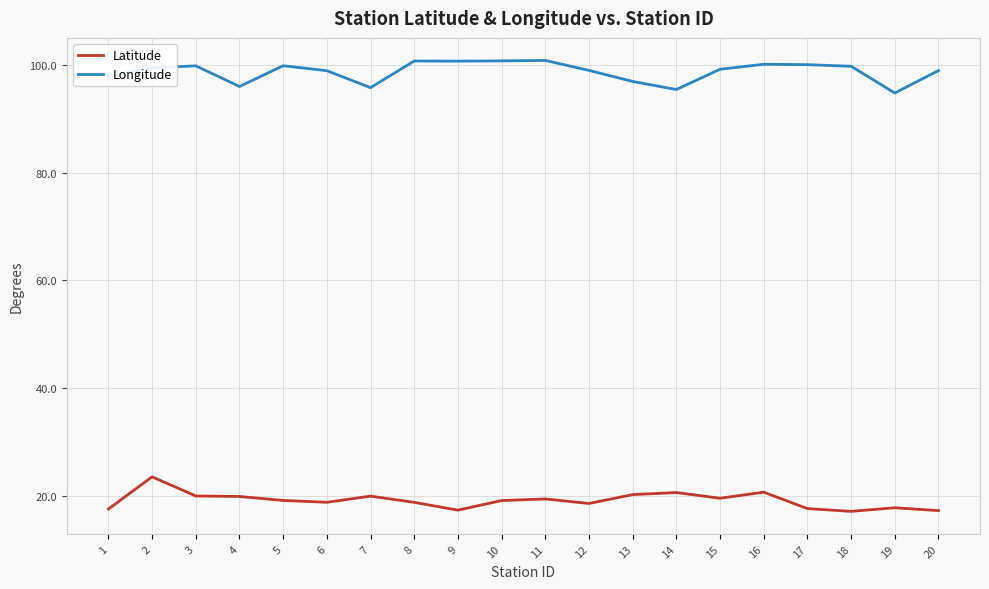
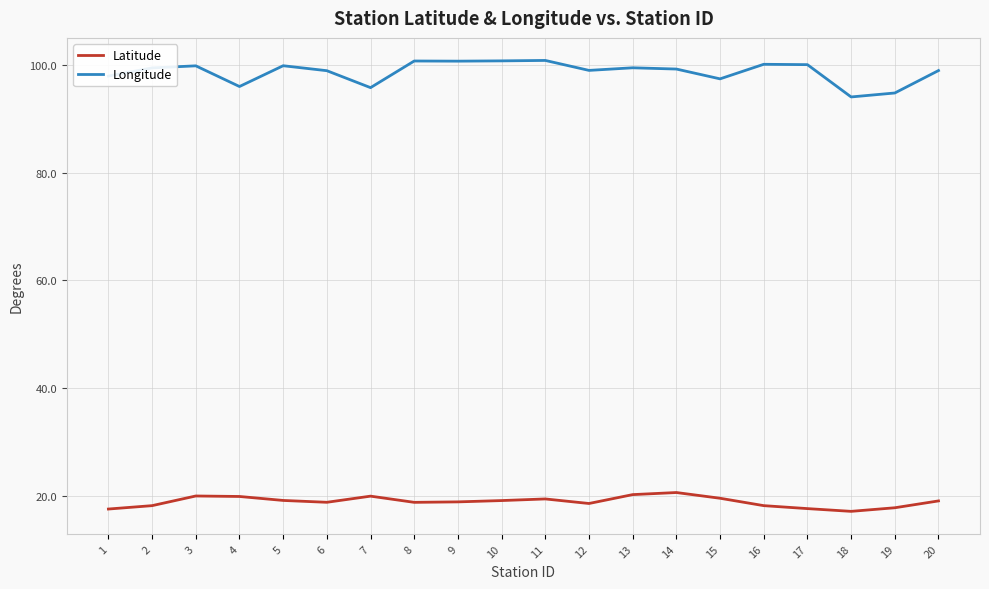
Latitude, 2: 24 -> 18
Latitude, 9: 17 -> 19
Longitude, 13: 97 -> 100
Longitude, 14: 95 -> 99
Longitude, 15: 99 -> 97
Latitude, 16: 21 -> 18
Longitude, 18: 100 -> 94
Latitude, 20: 17 -> 19
